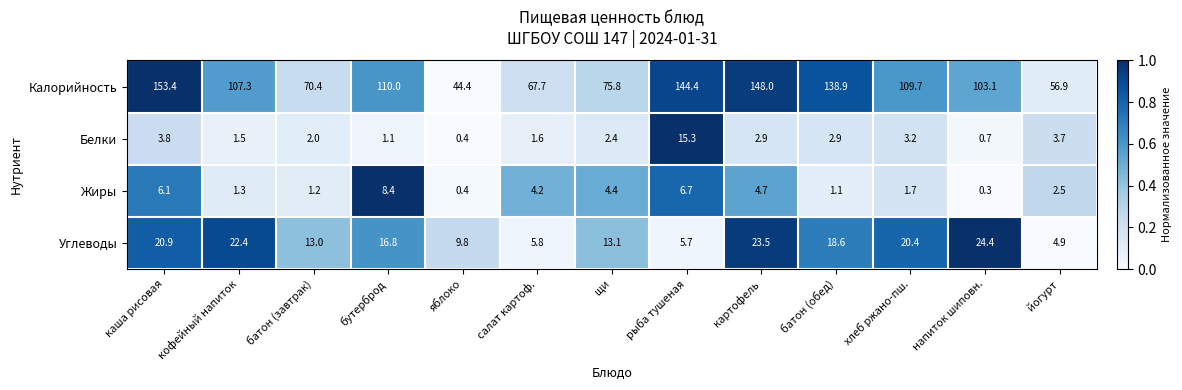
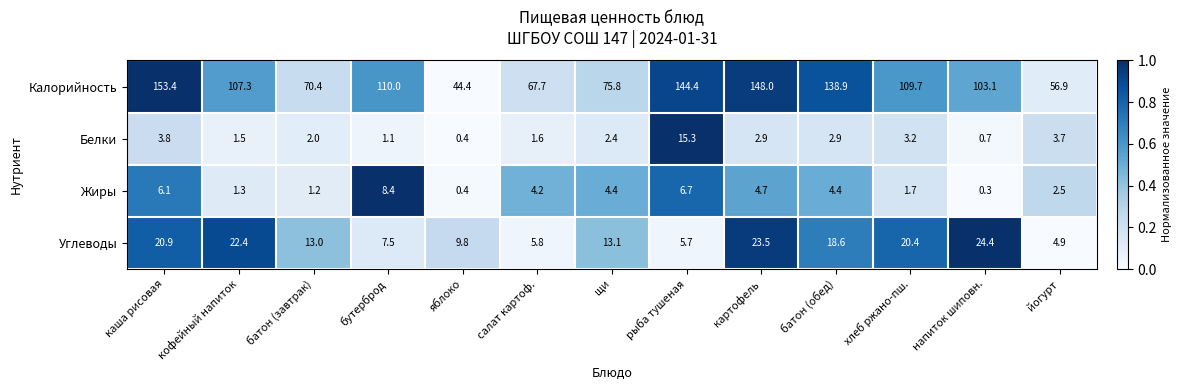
Жиры, батон (обед): 1.1 -> 4.4
Углеводы, бутерброд: 16.8 -> 7.5
